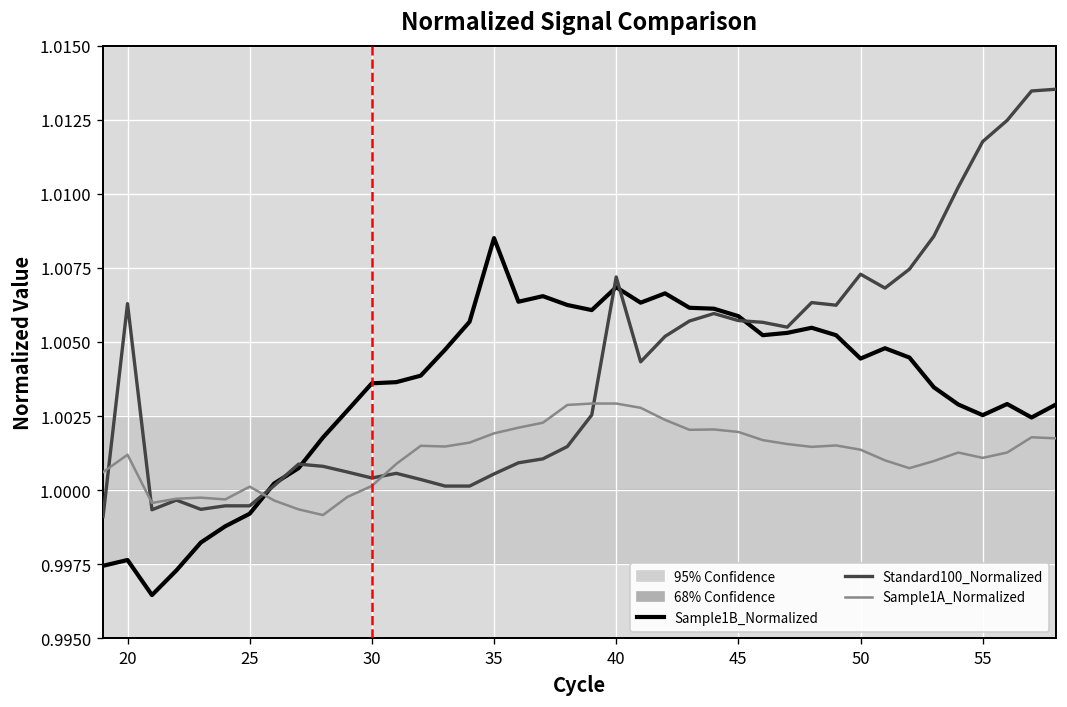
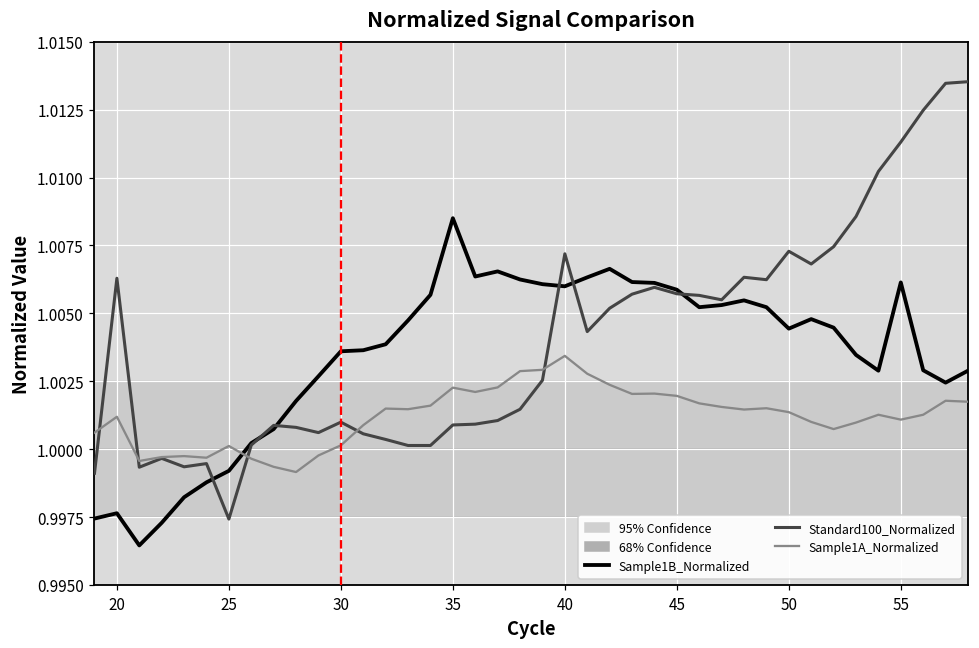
Standard100_Normalized, 25: 0.9995 -> 0.9974
Standard100_Normalized, 30: 1.0004 -> 1.0010
Standard100_Normalized, 35: 1.0005 -> 1.0009
Sample1A_Normalized, 35: 1.0019 -> 1.0023
Sample1B_Normalized, 40: 1.0068 -> 1.0060
Sample1A_Normalized, 40: 1.0029 -> 1.0034
Sample1B_Normalized, 55: 1.0025 -> 1.0061
Standard100_Normalized, 55: 1.0118 -> 1.0113
